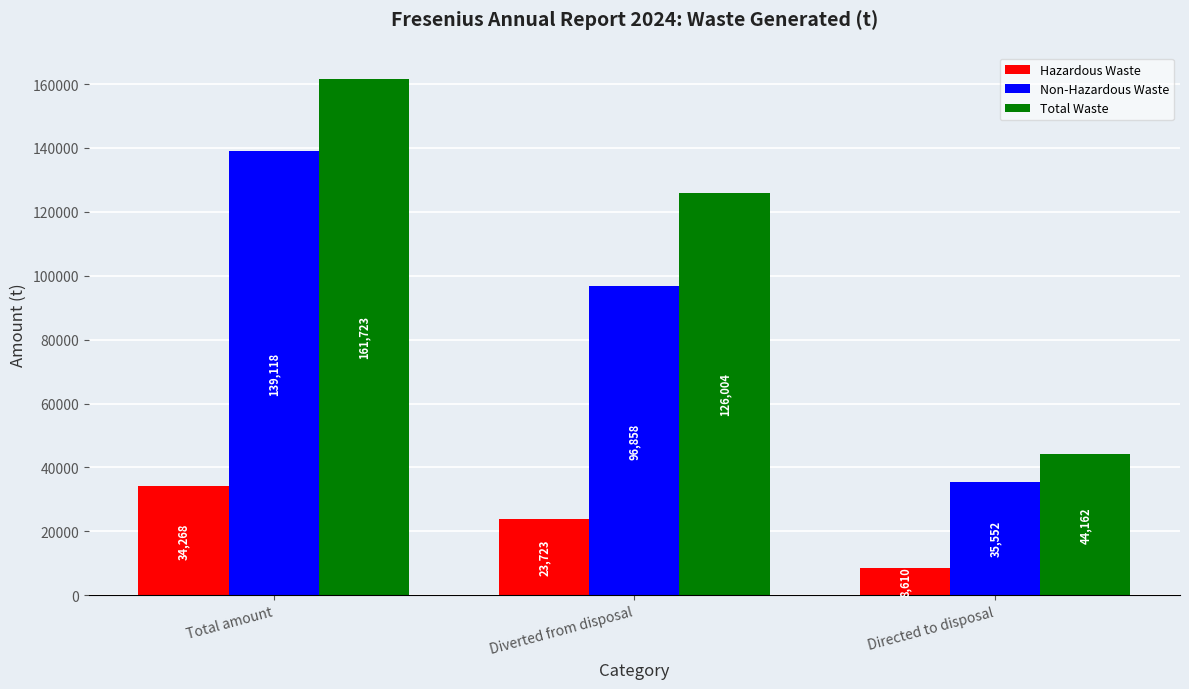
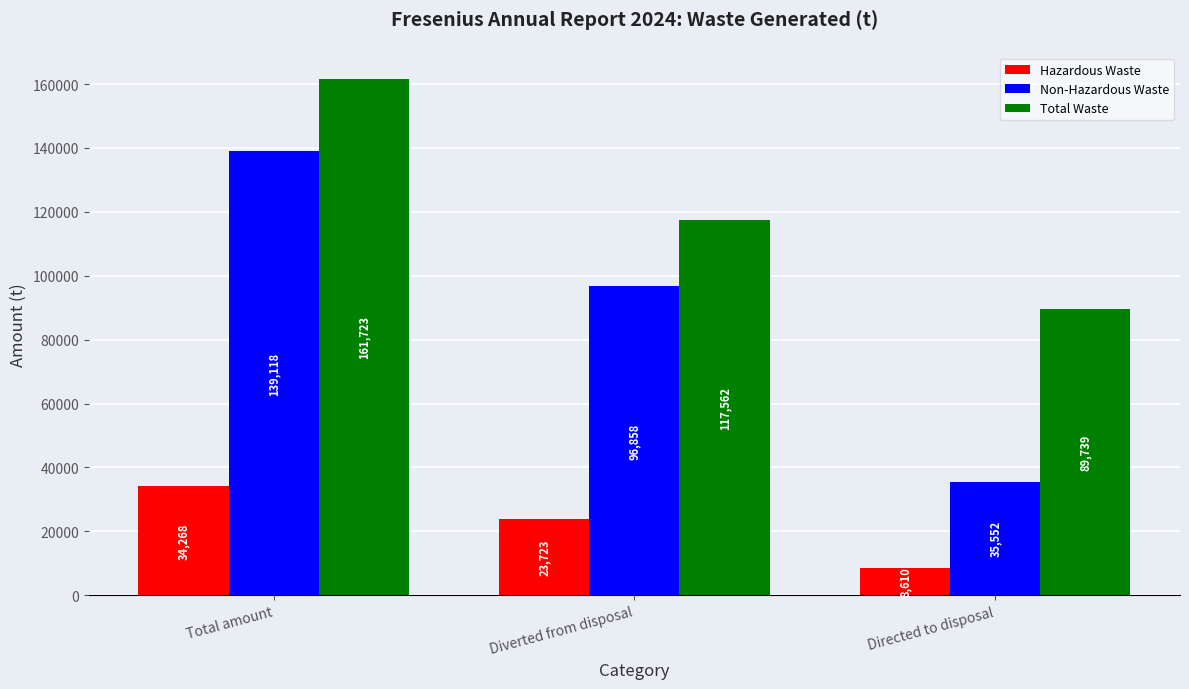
Total Waste, Diverted from disposal: 126,004 -> 117,562
Total Waste, Directed to disposal: 44,162 -> 89,739
